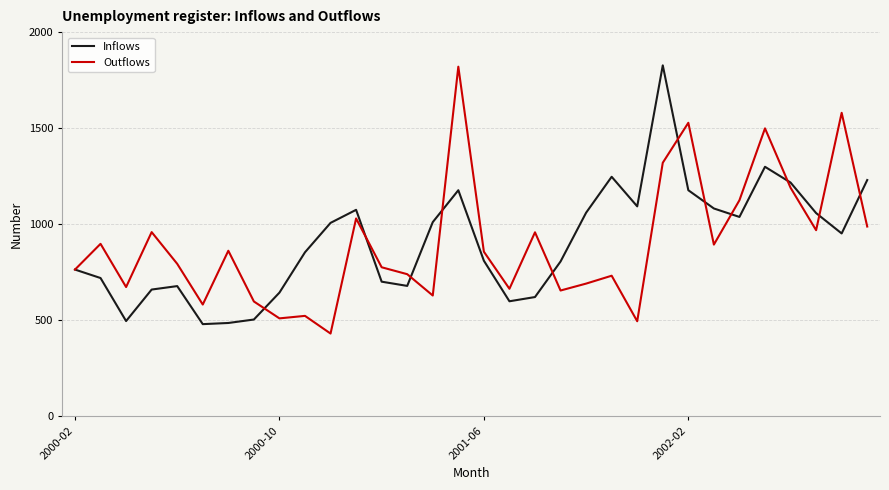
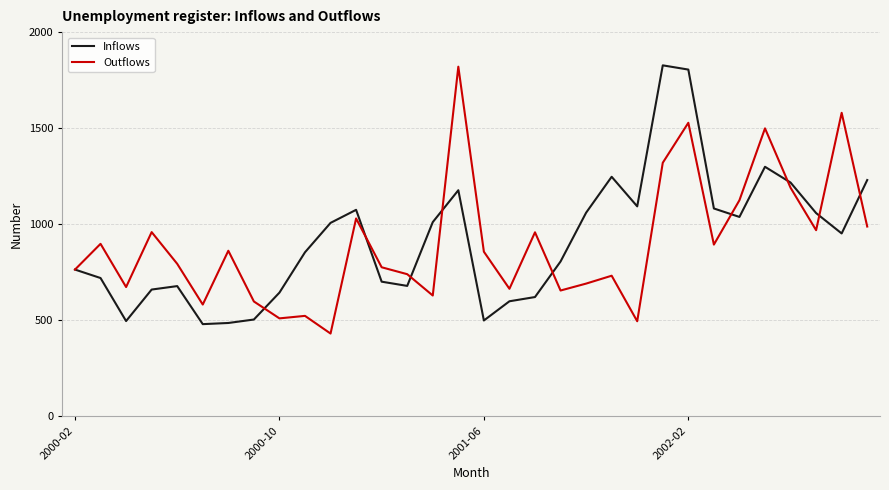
Inflows, 2001-06: 810 -> 500
Inflows, 2002-02: 1180 -> 1810
